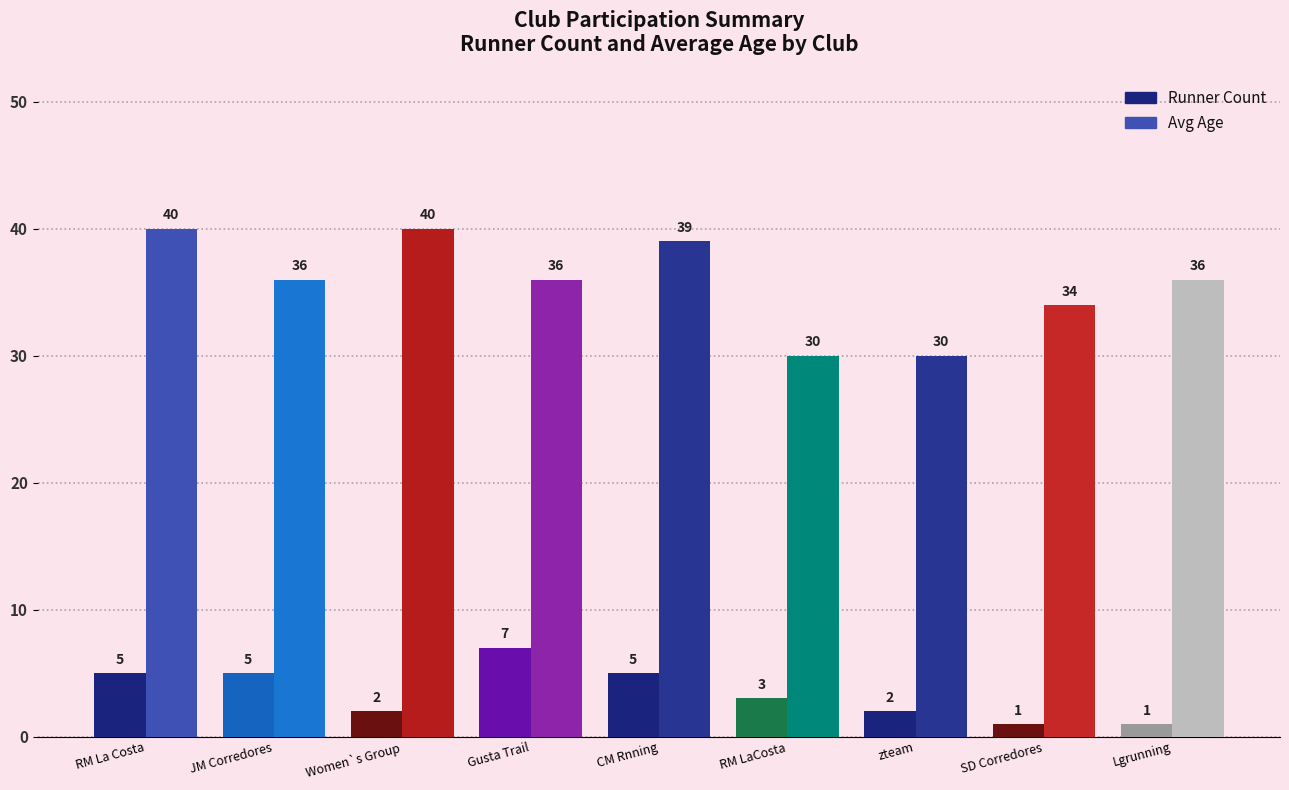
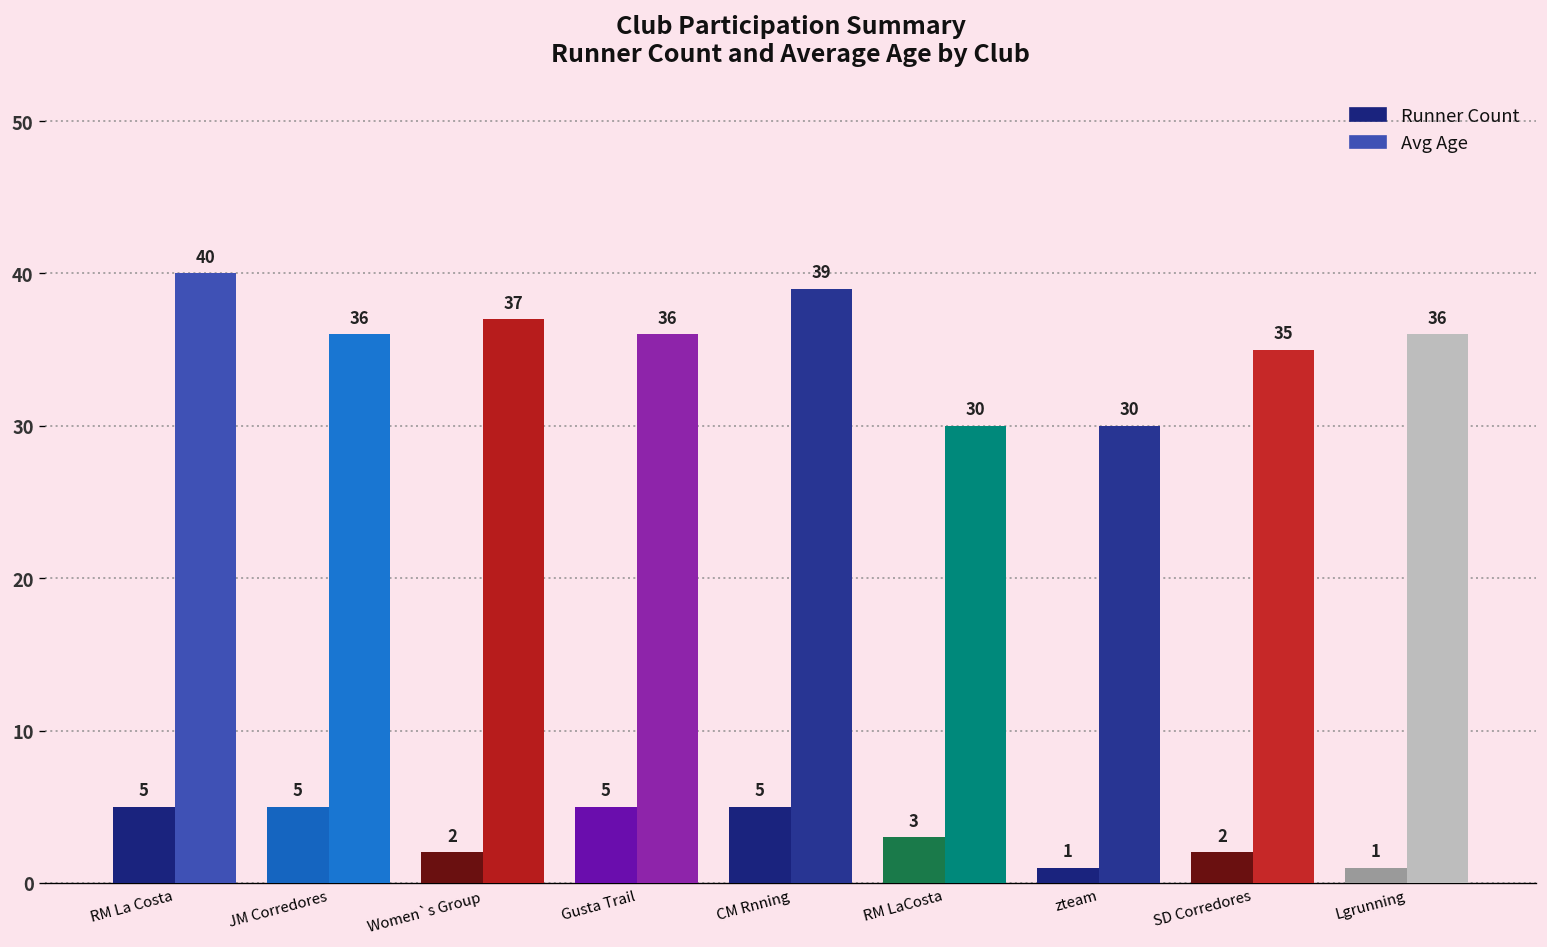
Avg Age, Women`s Group: 40 -> 37
Runner Count, Gusta Trail: 7 -> 5
Runner Count, zteam: 2 -> 1
Runner Count, SD Corredores: 1 -> 2
Avg Age, SD Corredores: 34 -> 35
